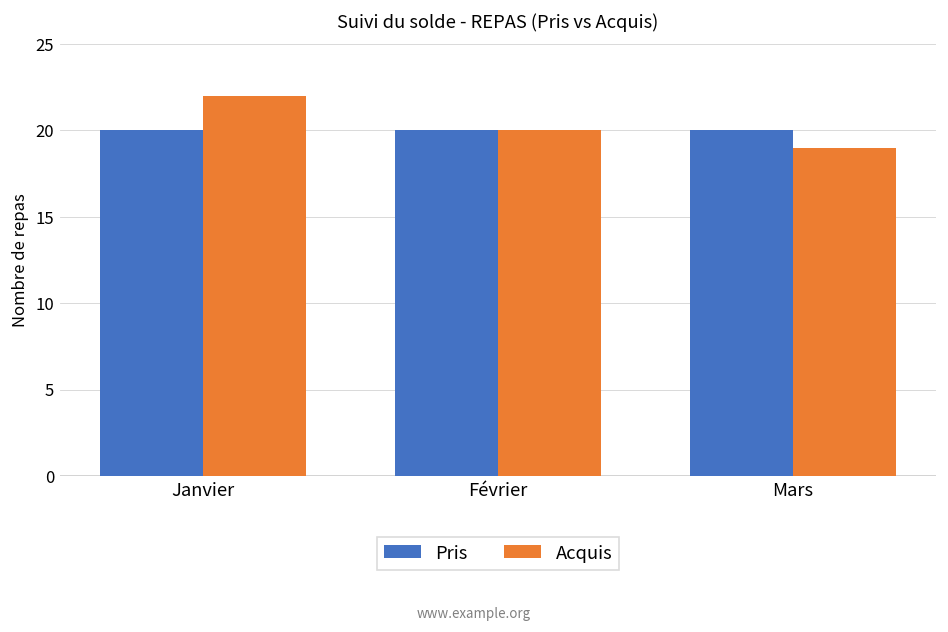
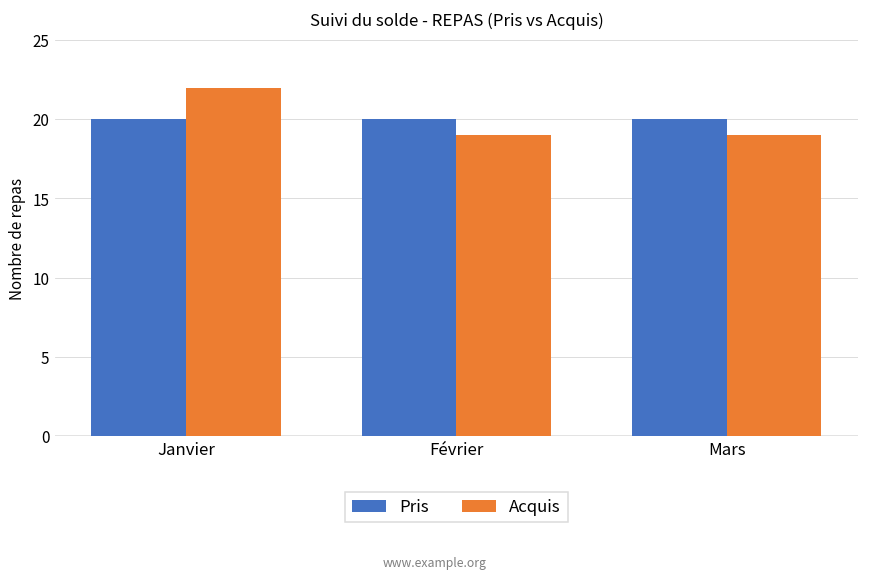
Acquis, Février: 20 -> 19
